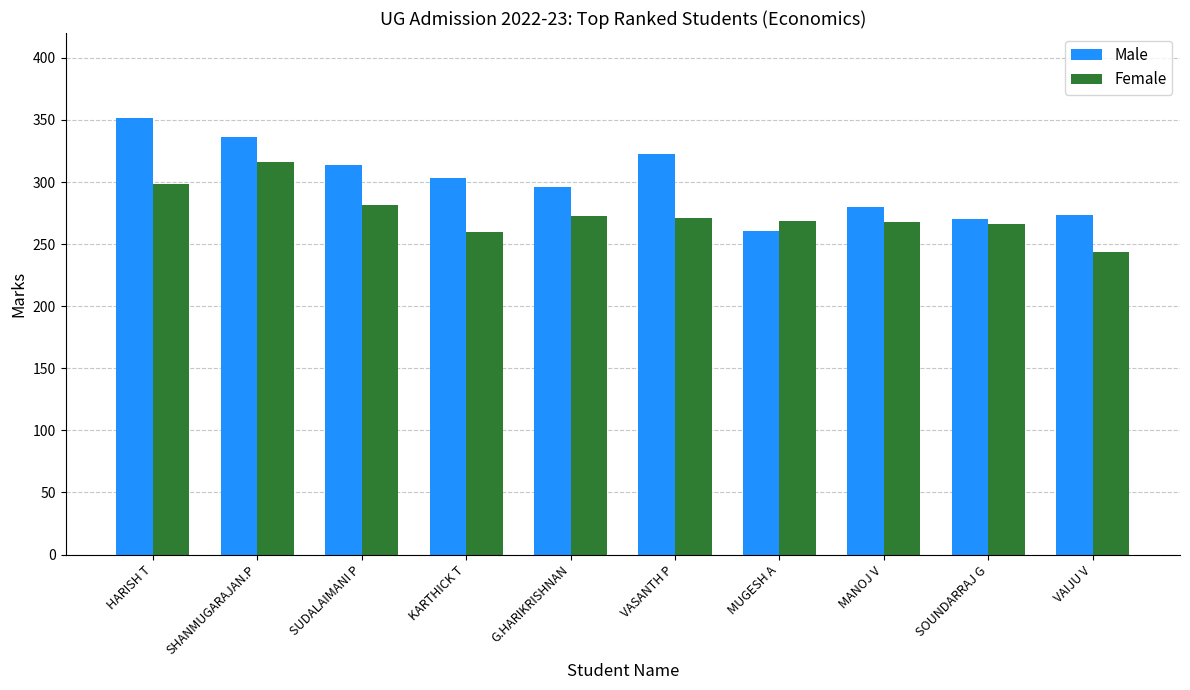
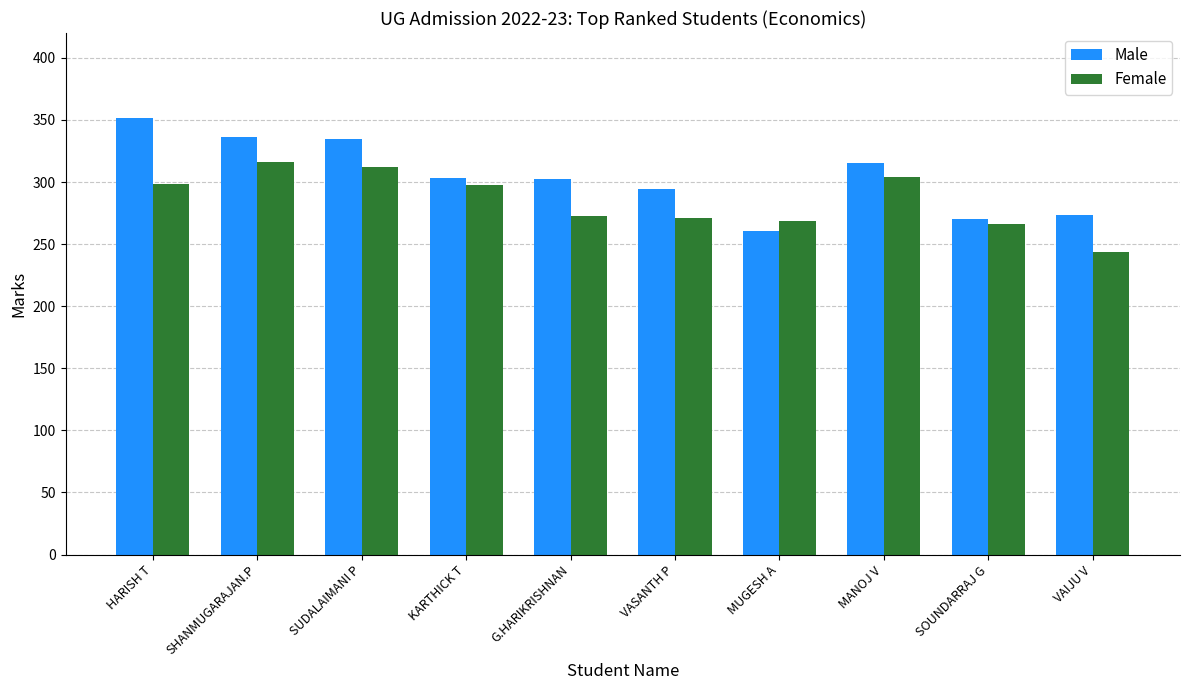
Male, SUDALAIMANI P: 314 -> 335
Female, SUDALAIMANI P: 282 -> 312
Female, KARTHICK T: 259 -> 298
Male, G.HARIKRISHNAN: 296 -> 303
Male, VASANTH P: 323 -> 294
Male, MANOJ V: 280 -> 315
Female, MANOJ V: 268 -> 304
